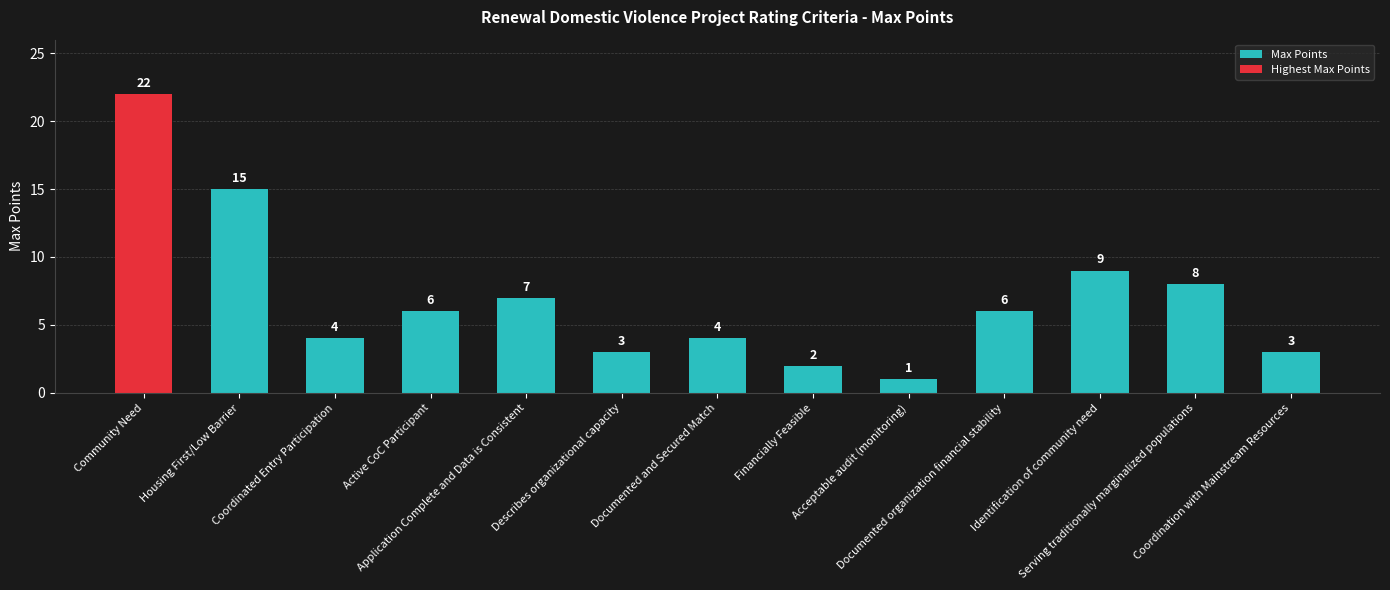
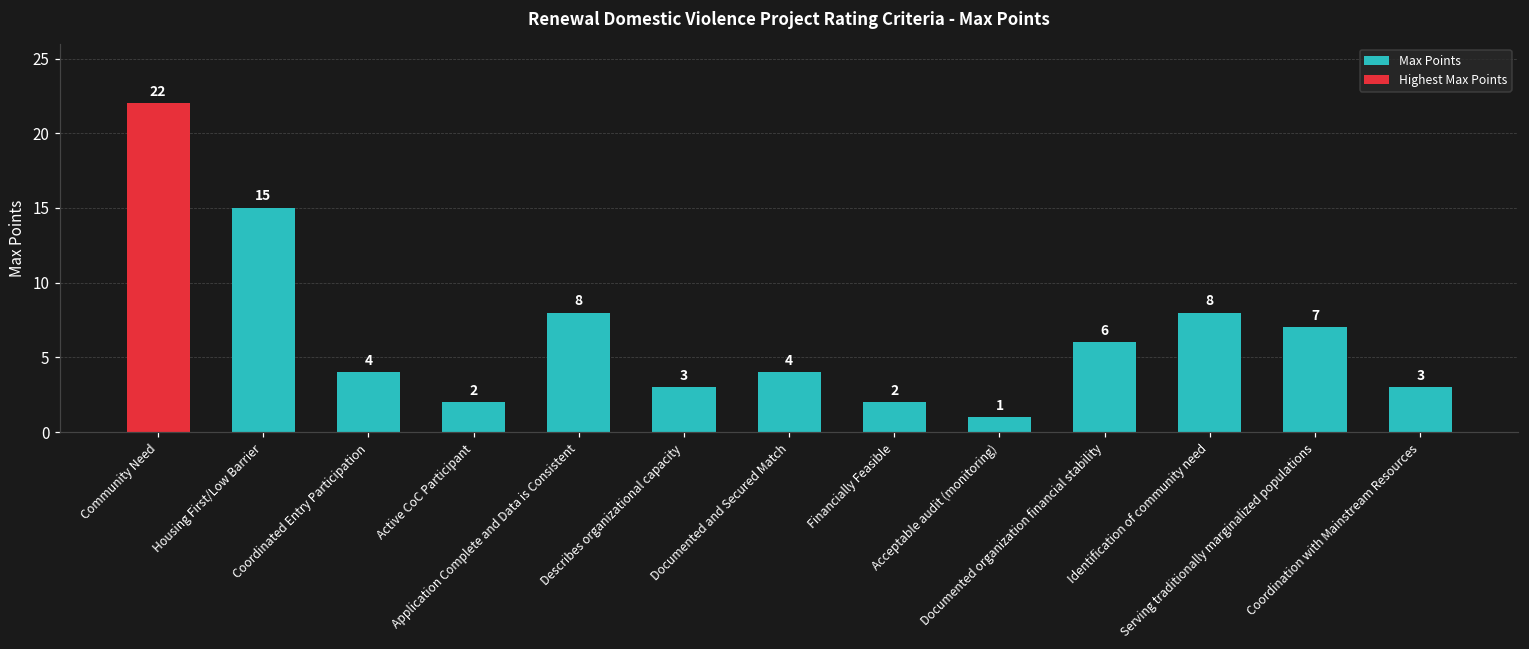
Active CoC Participant: 6 -> 2
Application Complete and Data is Consistent: 7 -> 8
Identification of community need: 9 -> 8
Serving traditionally marginalized populations: 8 -> 7
